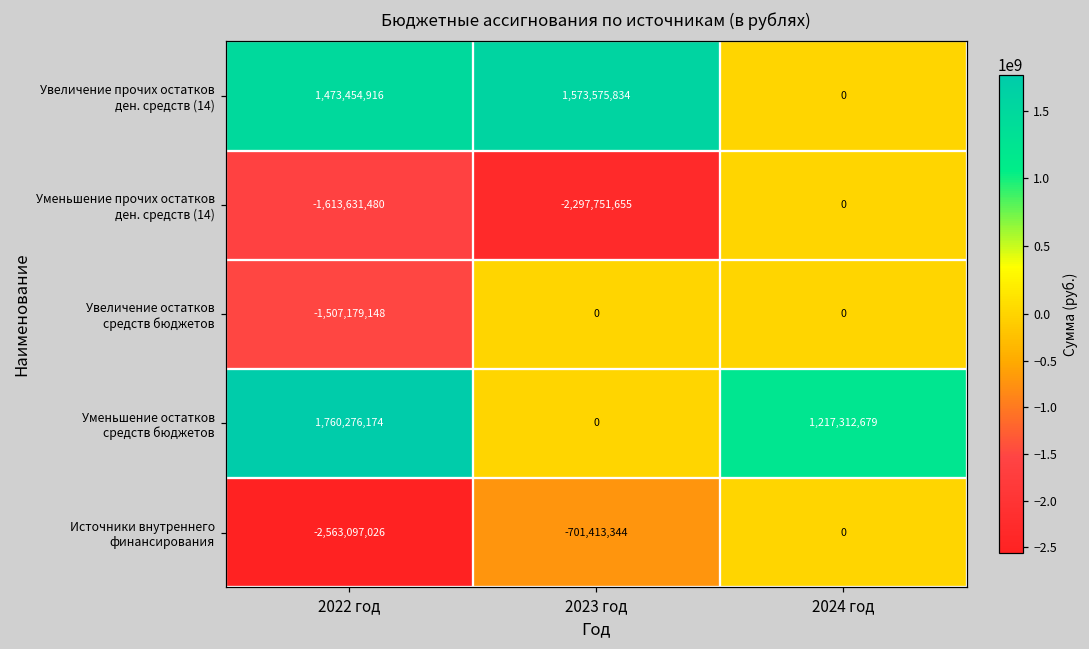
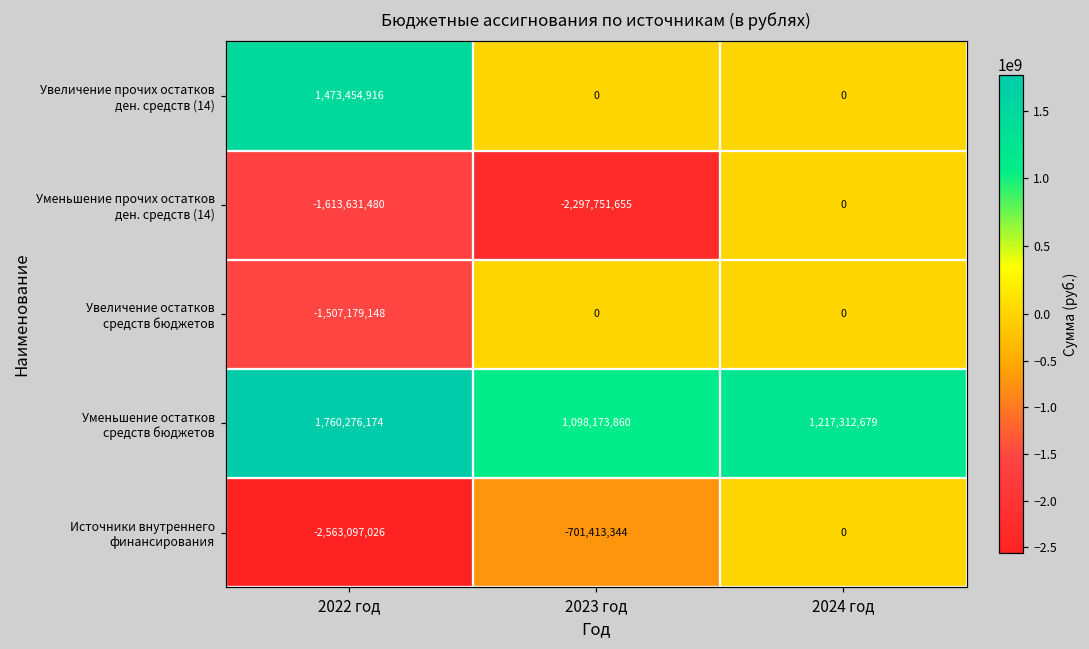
Увеличение прочих остатков ден. средств (14), 2023 год: 1,573,575,834 -> 0
Уменьшение остатков средств бюджетов, 2023 год: 0 -> 1,098,173,860
